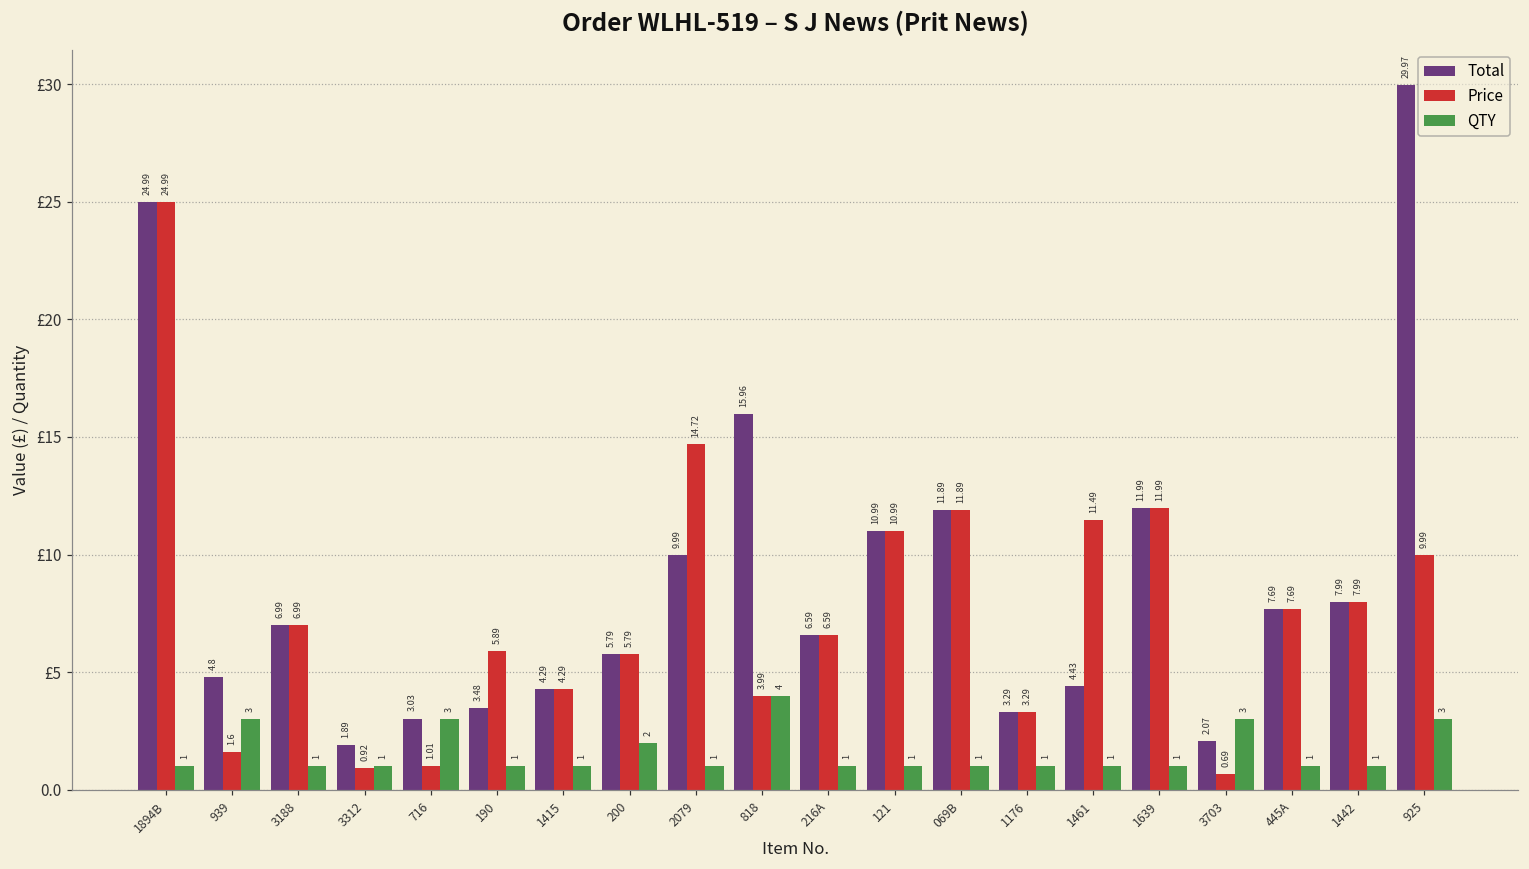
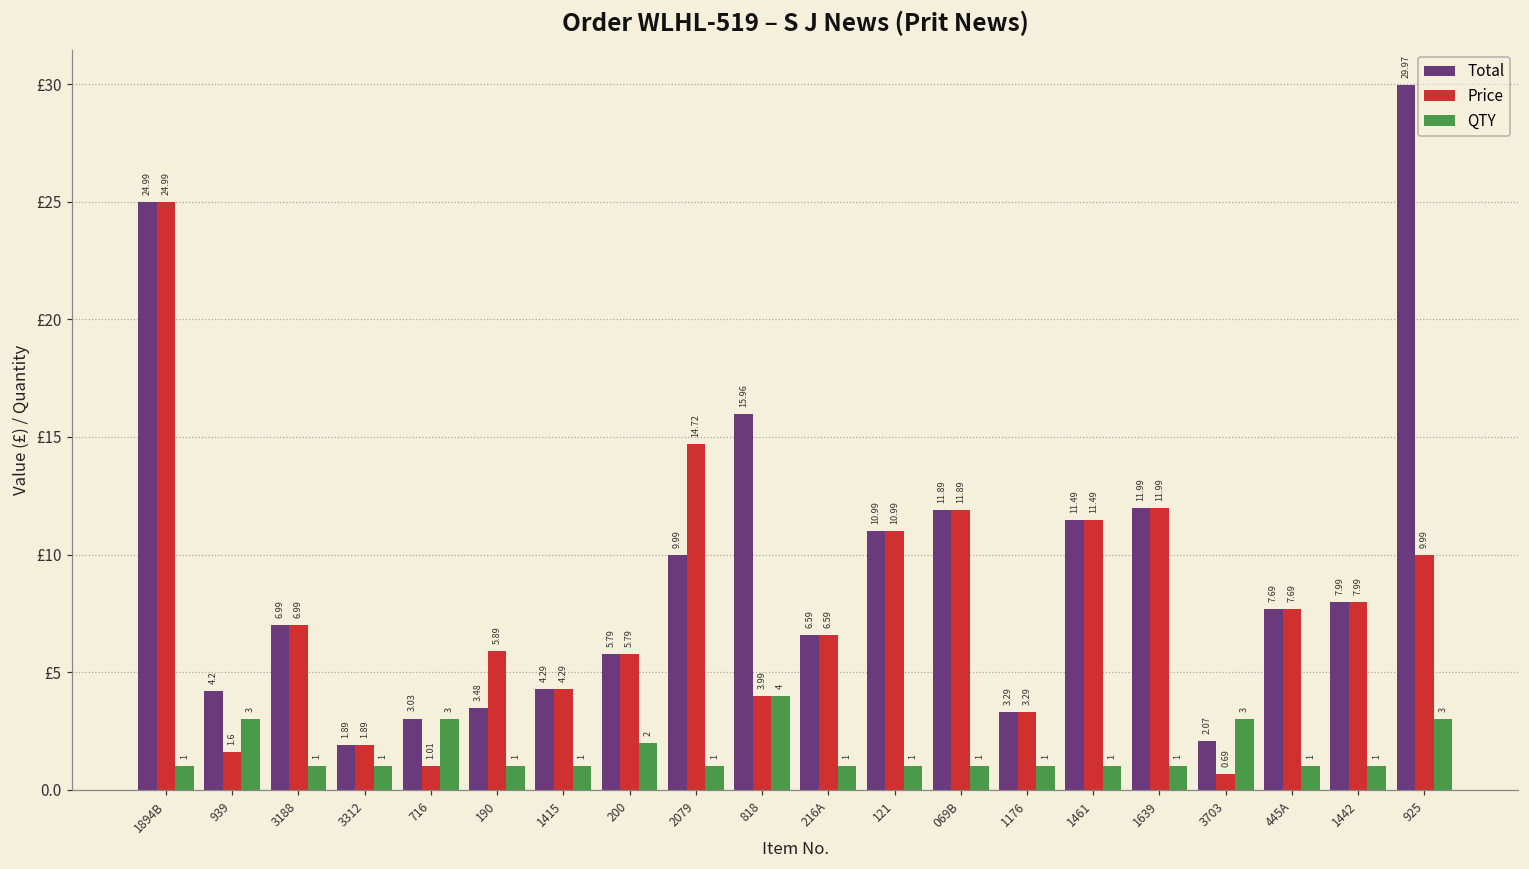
Total, 939: 4.8 -> 4.2
Price, 3312: 0.92 -> 1.89
Total, 1461: 4.43 -> 11.49
